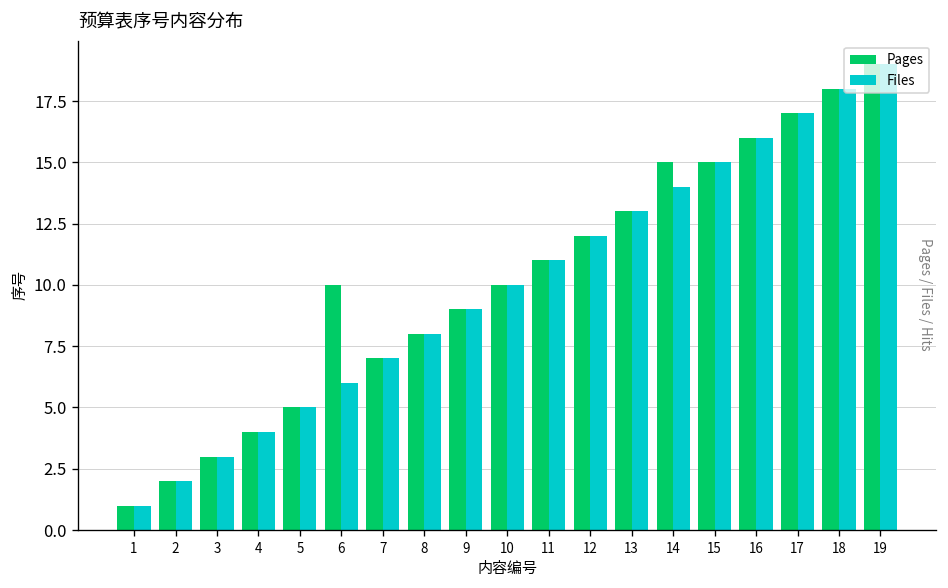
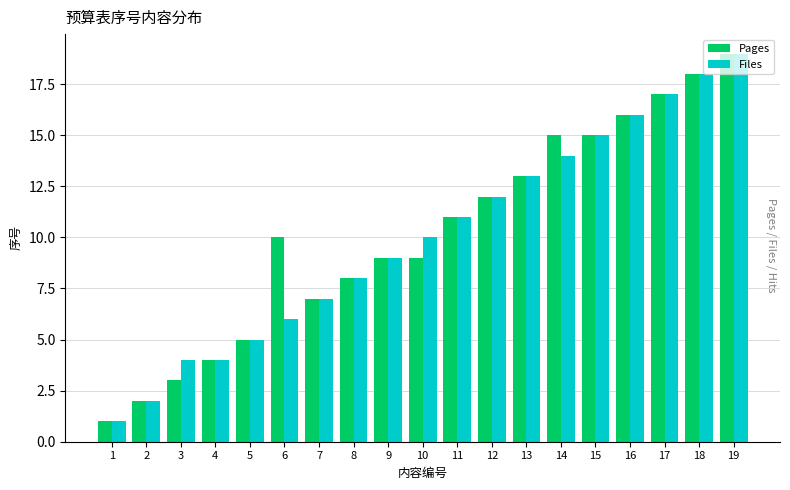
Files, 3: 3 -> 4
Pages, 10: 10 -> 9
